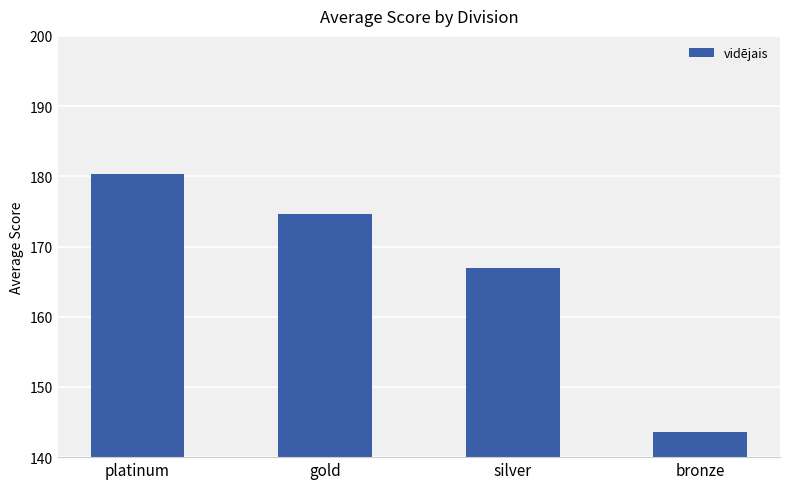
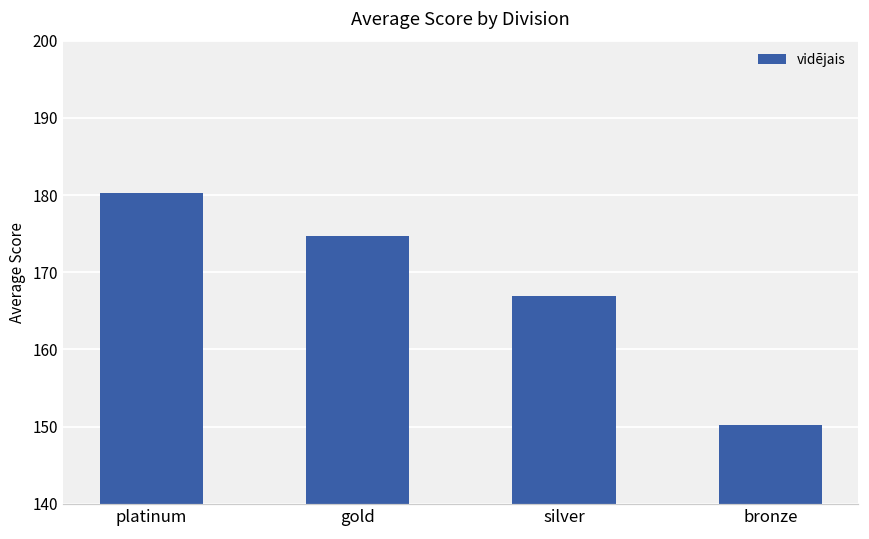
bronze: 144 -> 150
